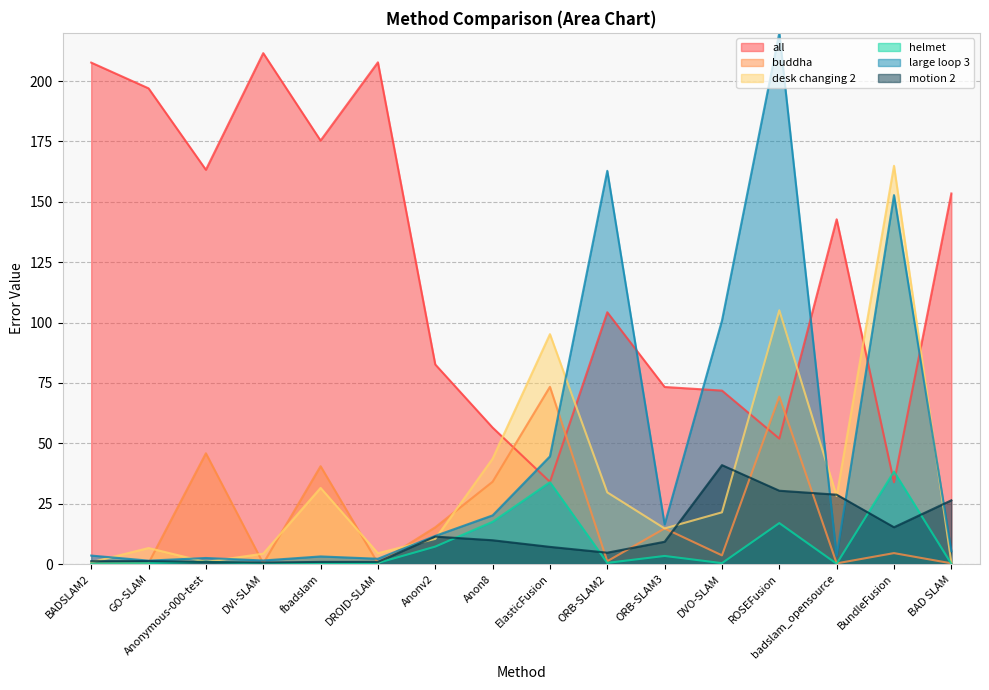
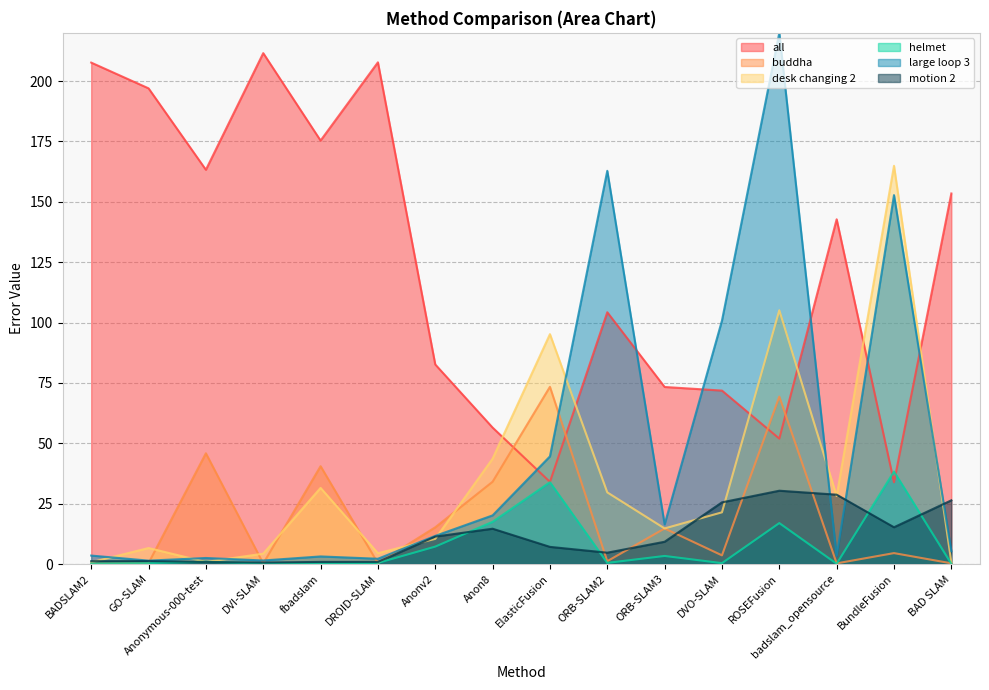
motion 2, Anon8: 10 -> 15
motion 2, DVO-SLAM: 41 -> 26
